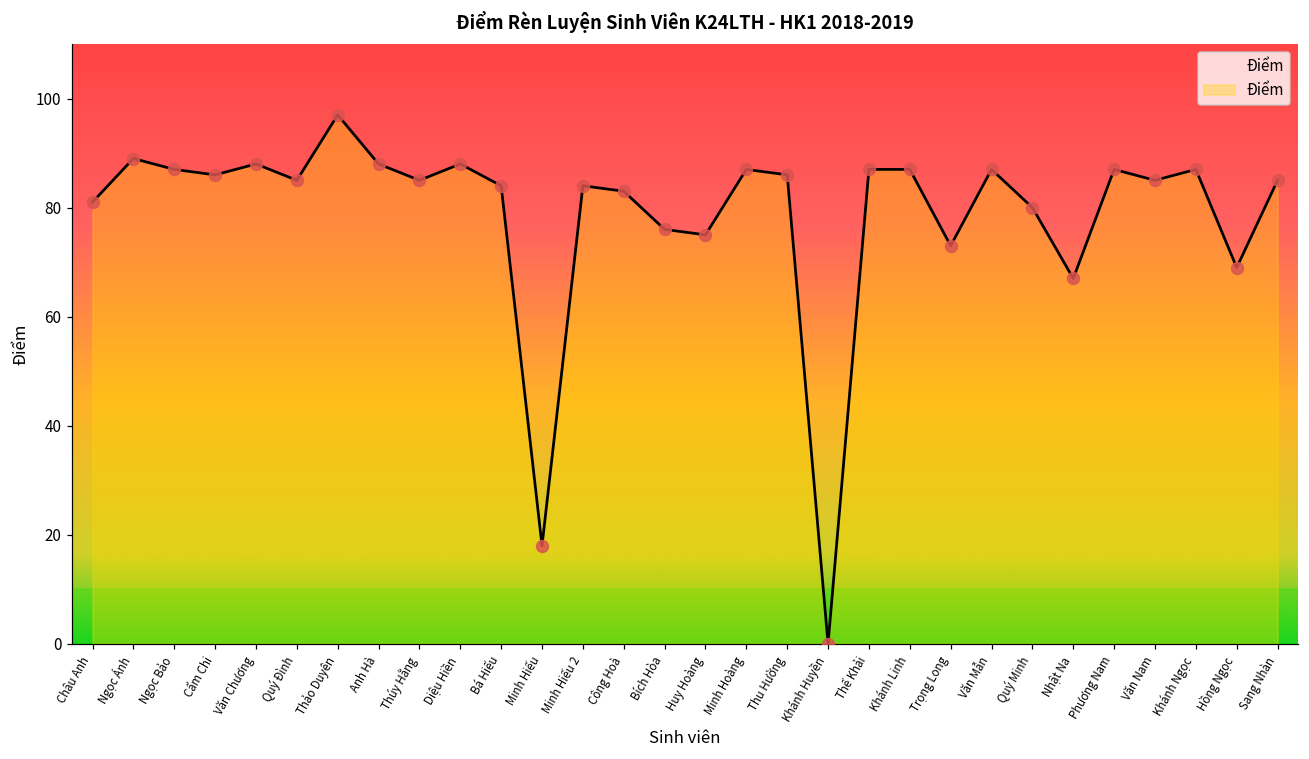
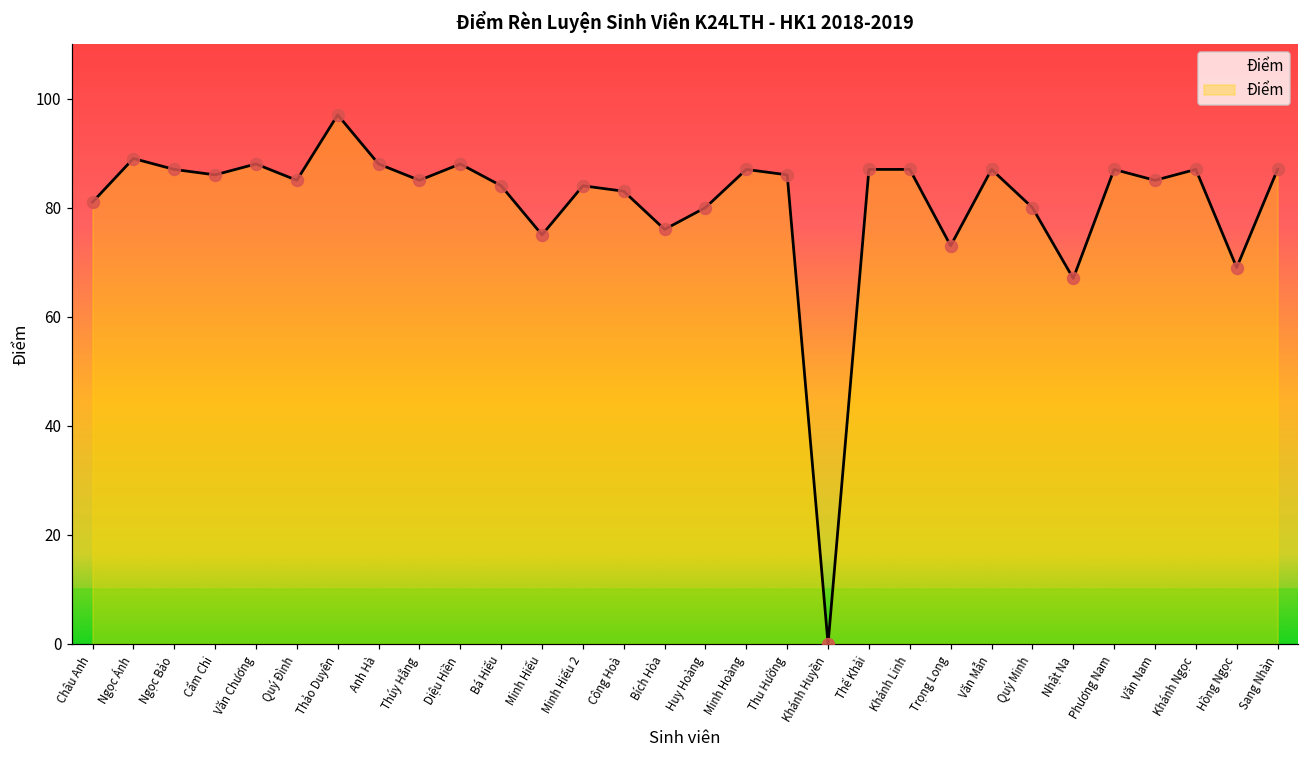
Minh Hiếu: 18 -> 75
Huy Hoàng: 75 -> 80
Sang Nhàn: 85 -> 87
